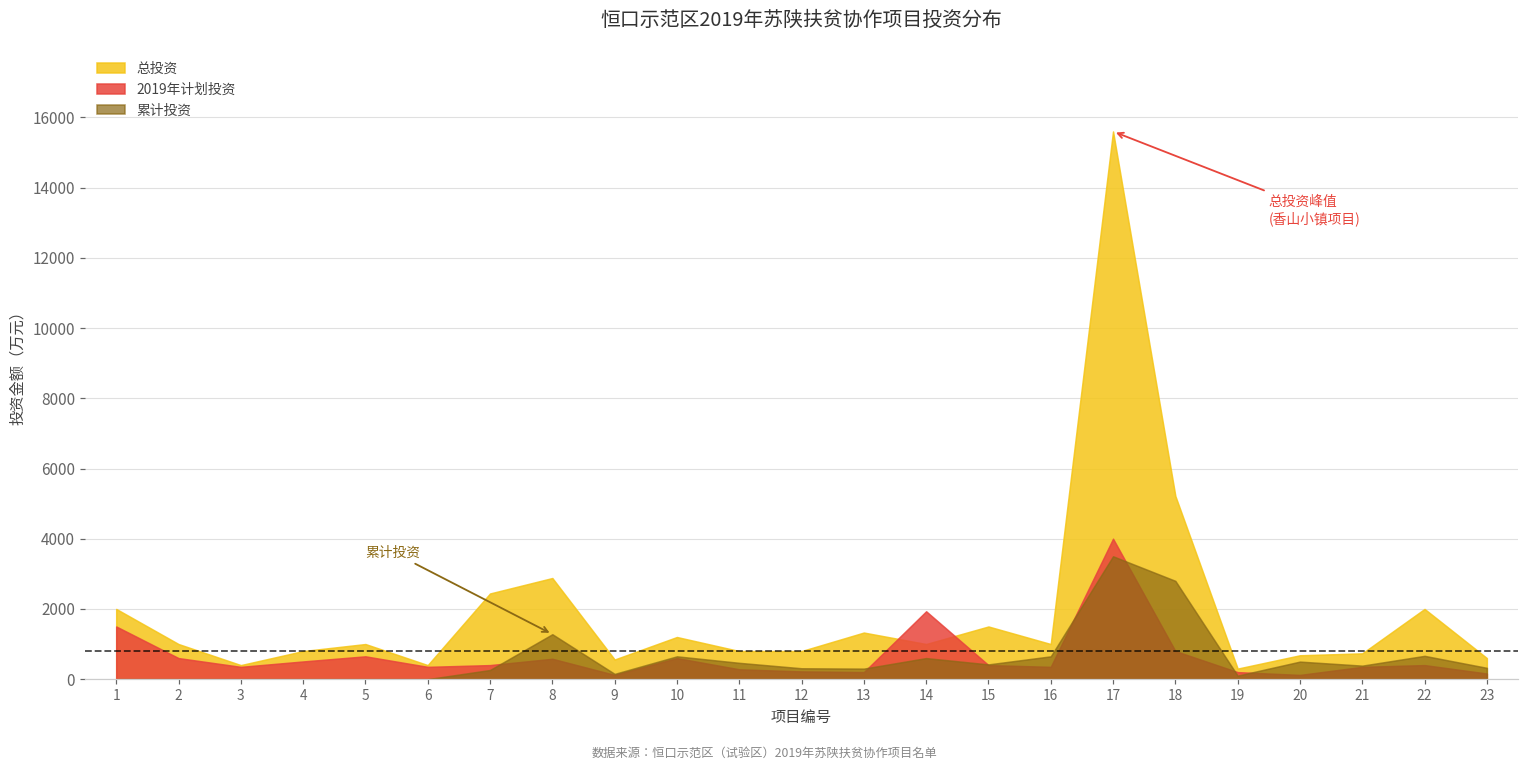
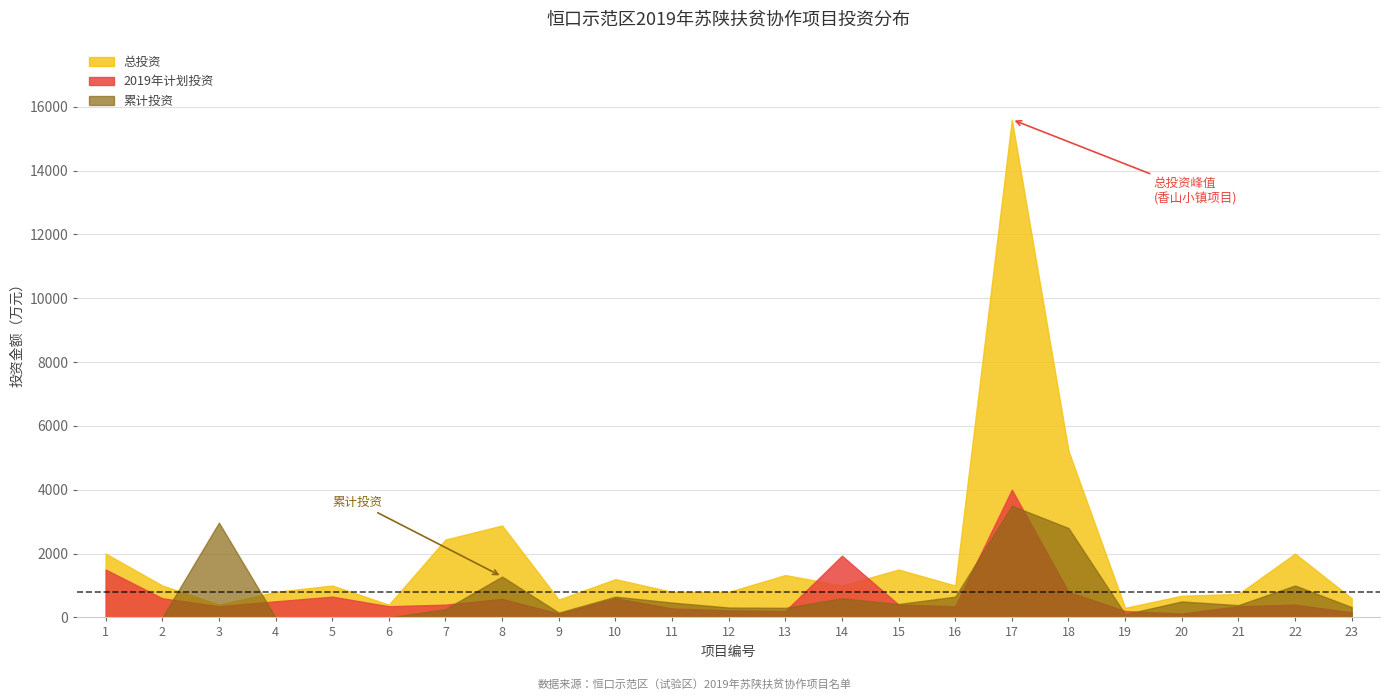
累计投资, 3: 0 -> 3000
累计投资, 22: 700 -> 1000
